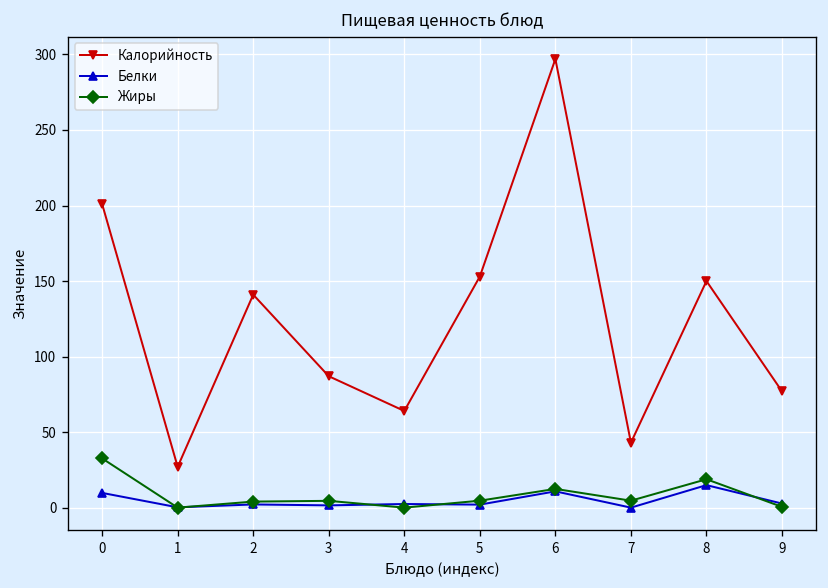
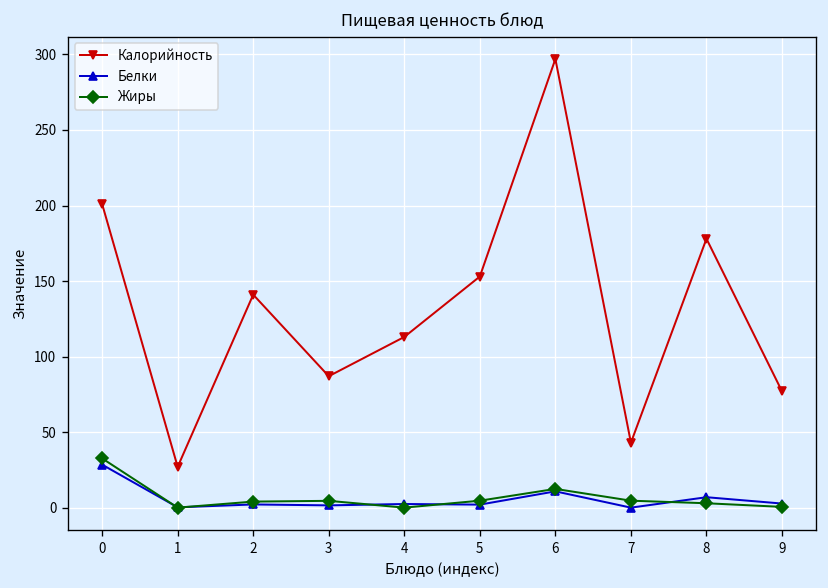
Белки, 0: 10 -> 28
Калорийность, 4: 64 -> 113
Калорийность, 8: 150 -> 178
Белки, 8: 15 -> 7
Жиры, 8: 19 -> 3
